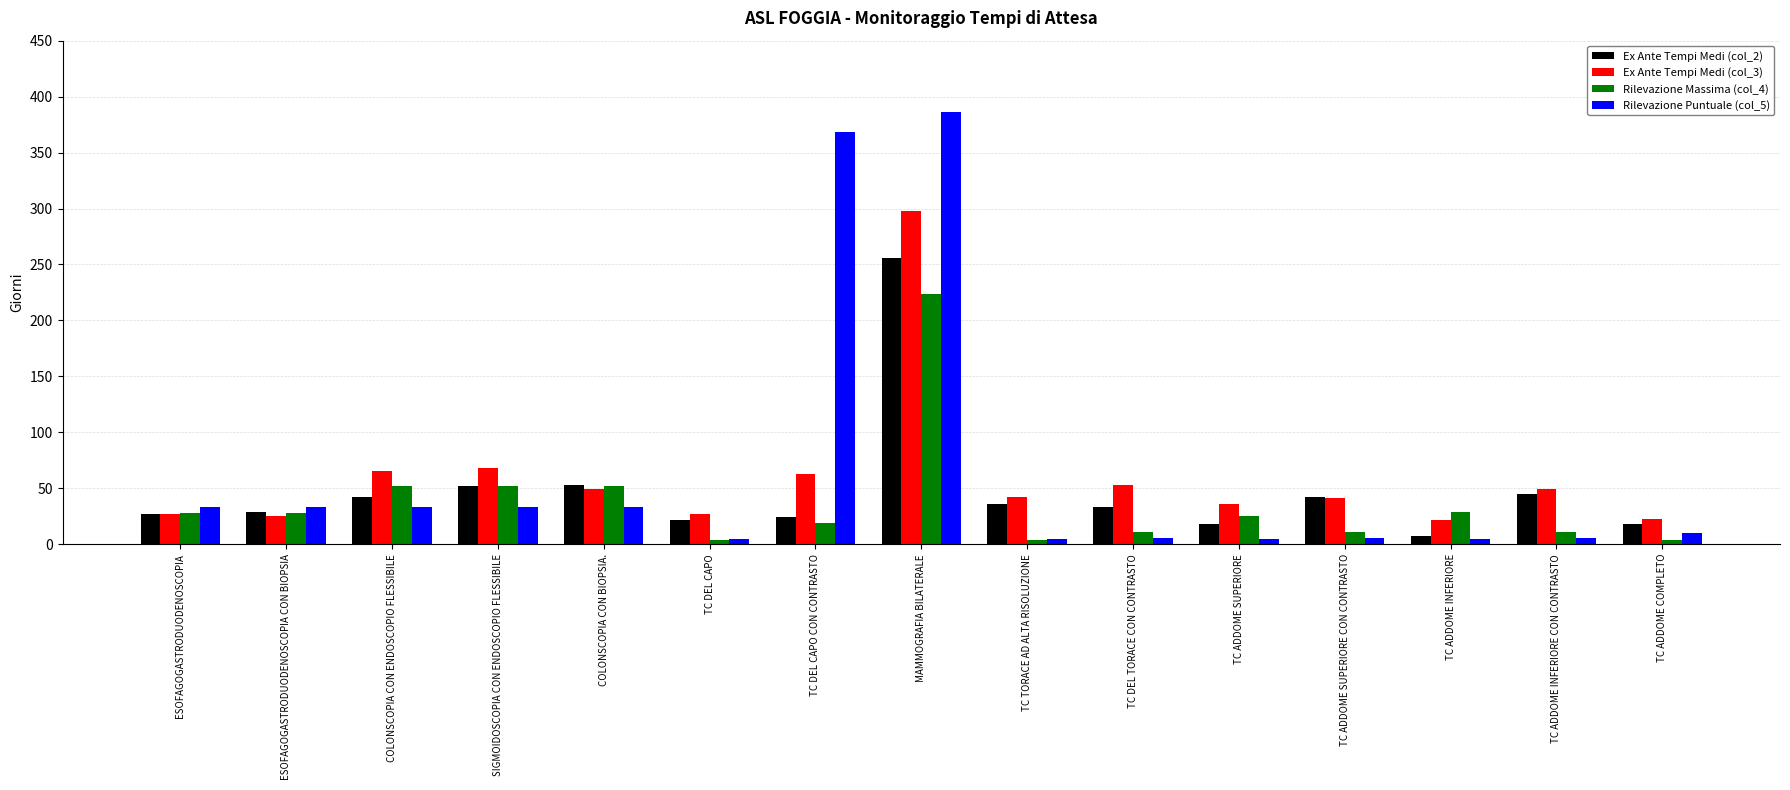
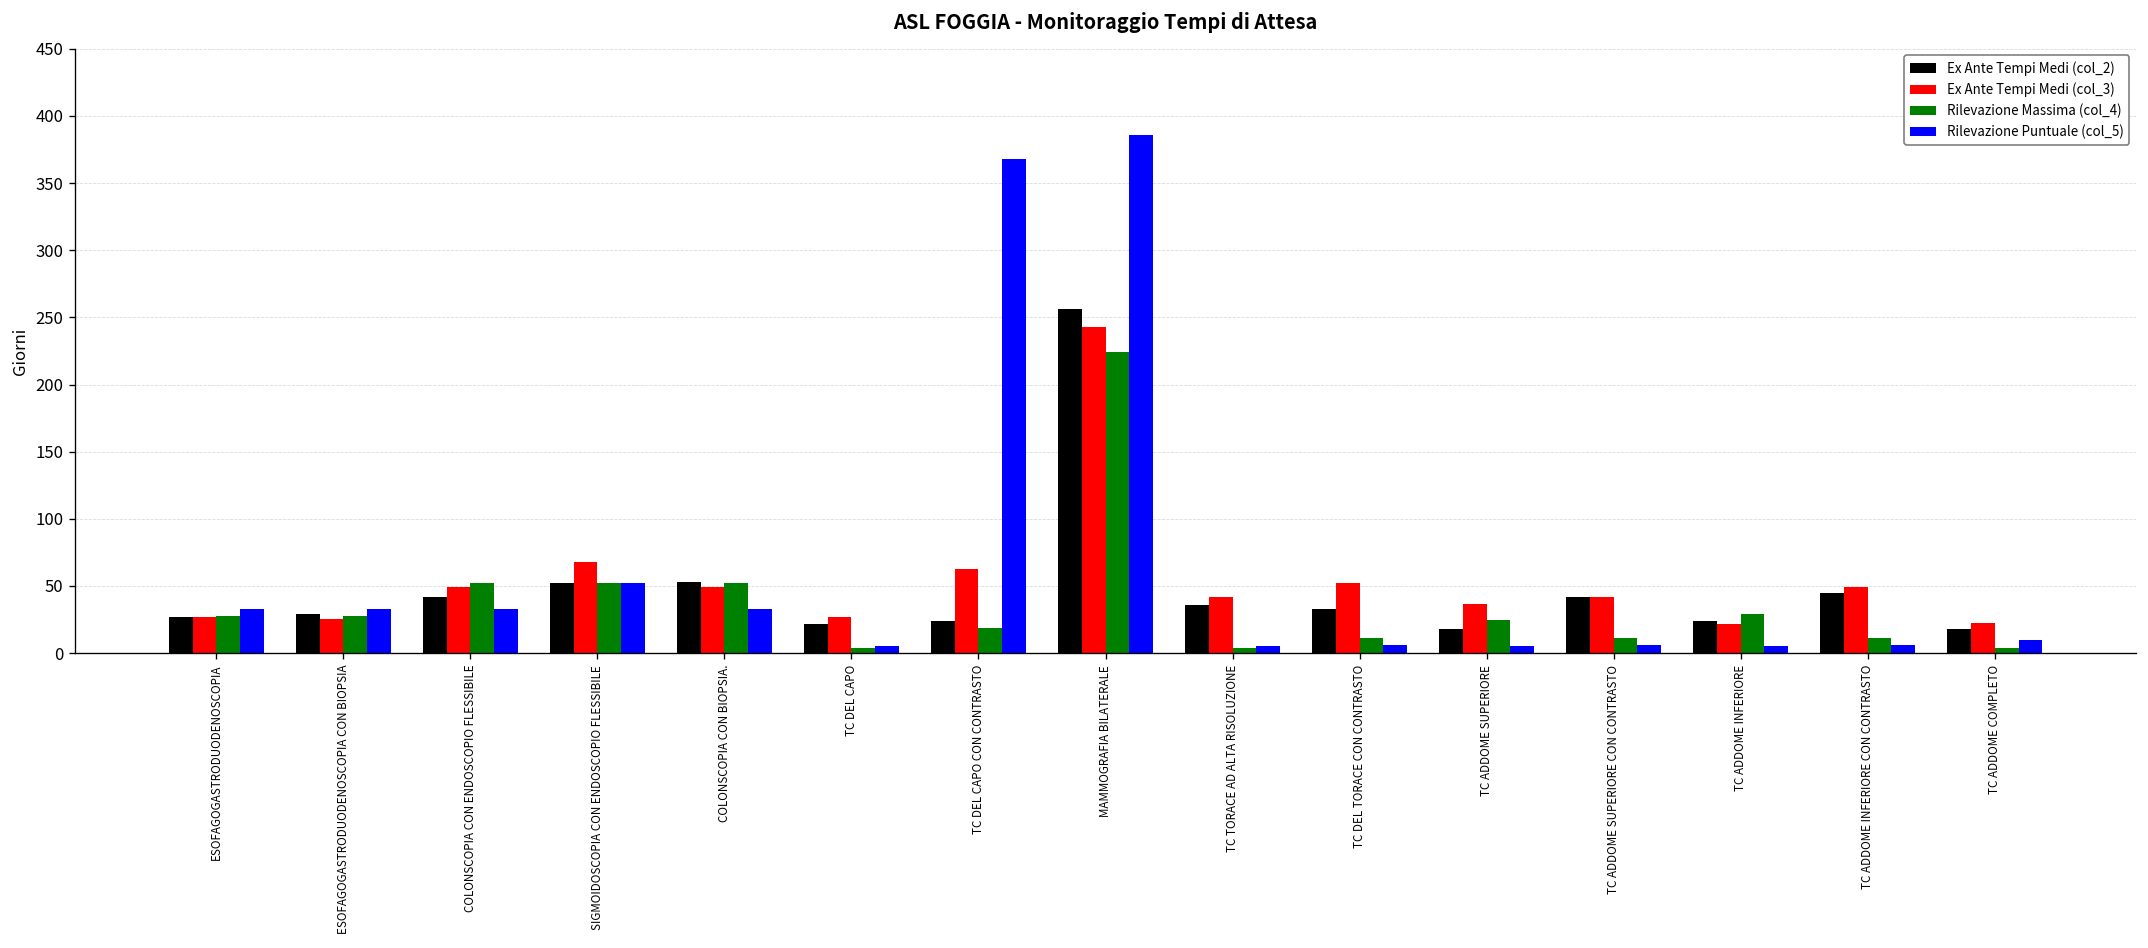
Ex Ante Tempi Medi (col_3), COLONSCOPIA CON ENDOSCOPIO FLESSIBILE: 65 -> 49
Rilevazione Puntuale (col_5), SIGMOIDOSCOPIA CON ENDOSCOPIO FLESSIBILE: 33 -> 52
Ex Ante Tempi Medi (col_3), MAMMOGRAFIA BILATERALE: 297 -> 243
Ex Ante Tempi Medi (col_2), TC ADDOME INFERIORE: 7 -> 24
